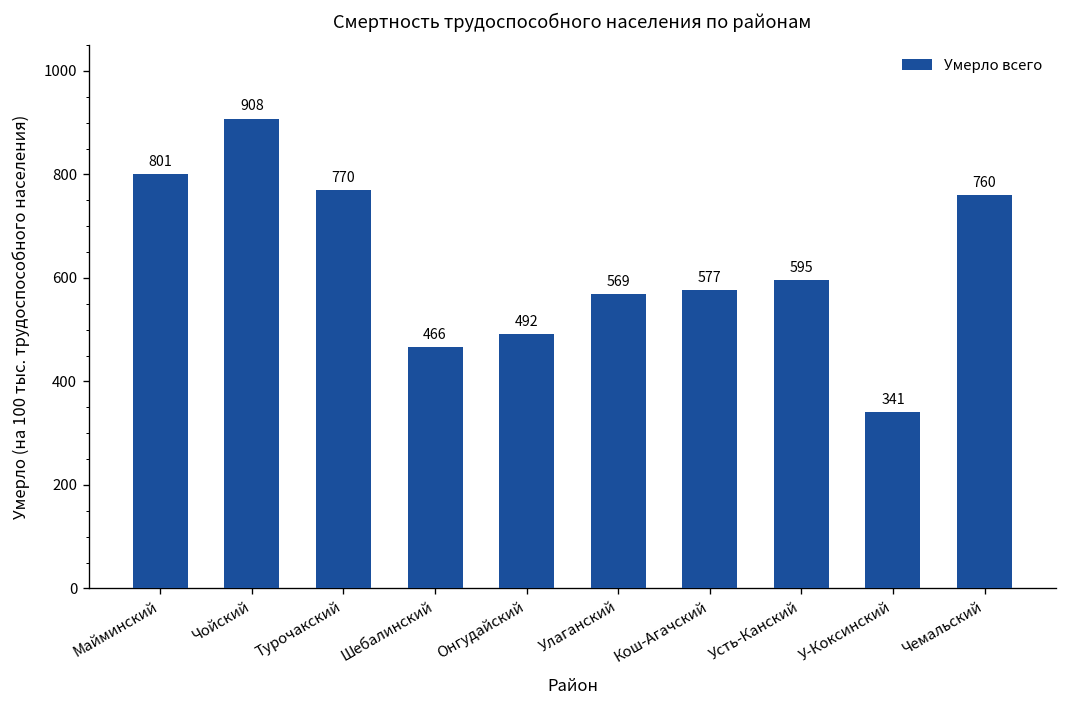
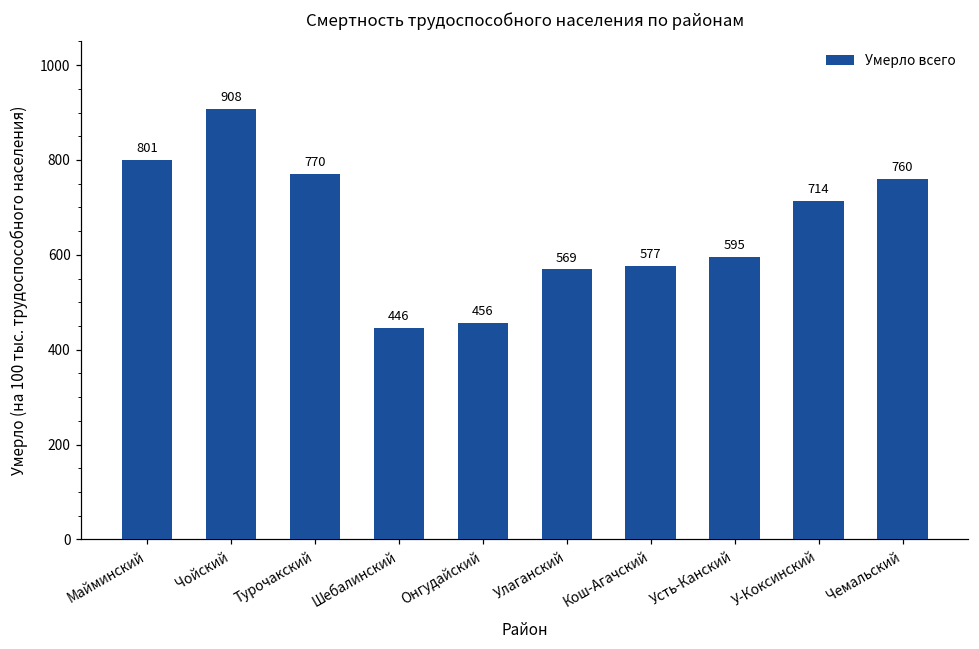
Шебалинский: 466 -> 446
Онгудайский: 492 -> 456
У-Коксинский: 341 -> 714
